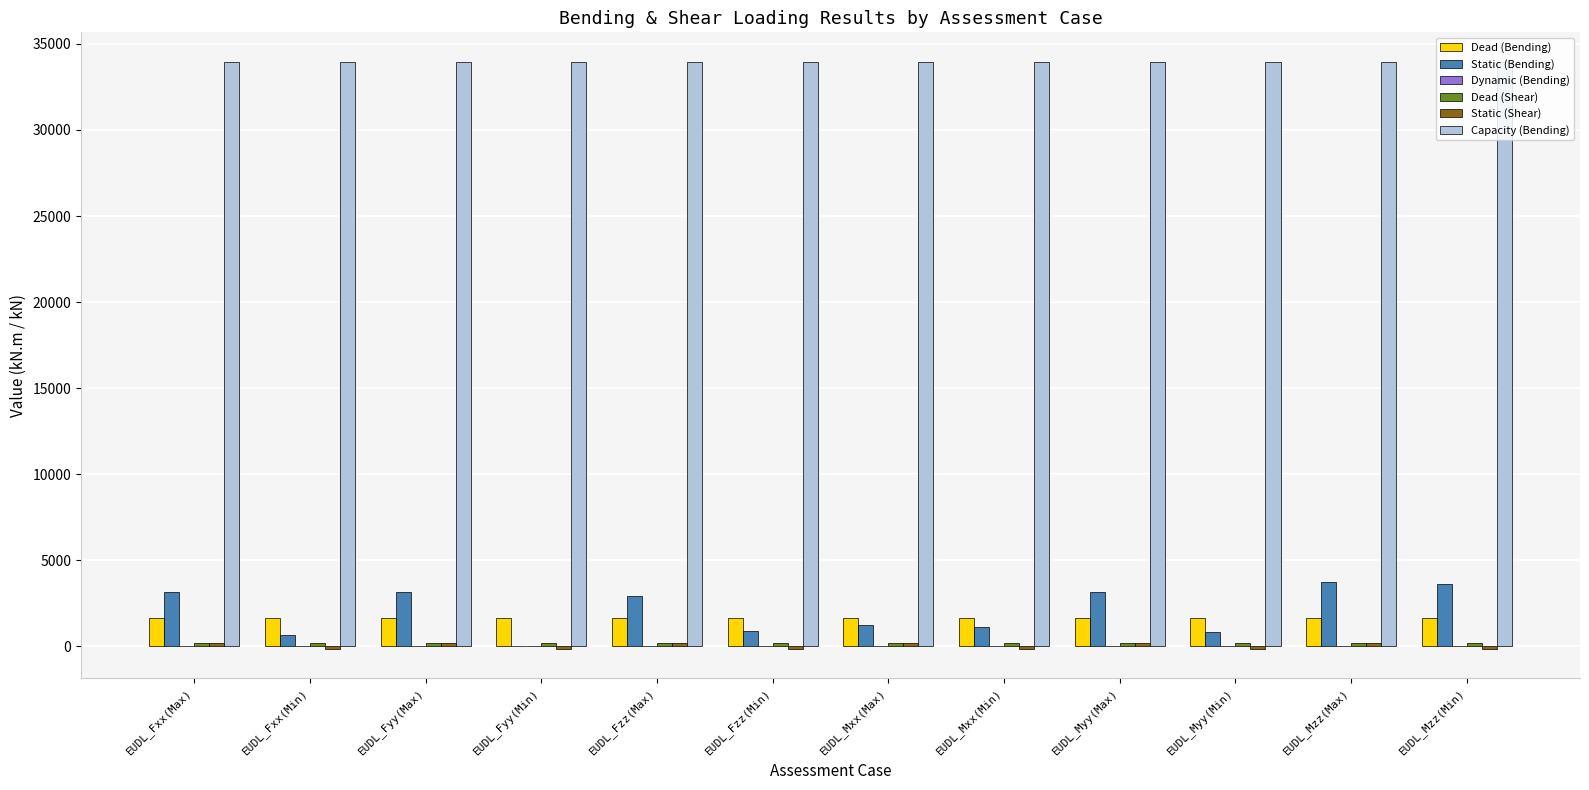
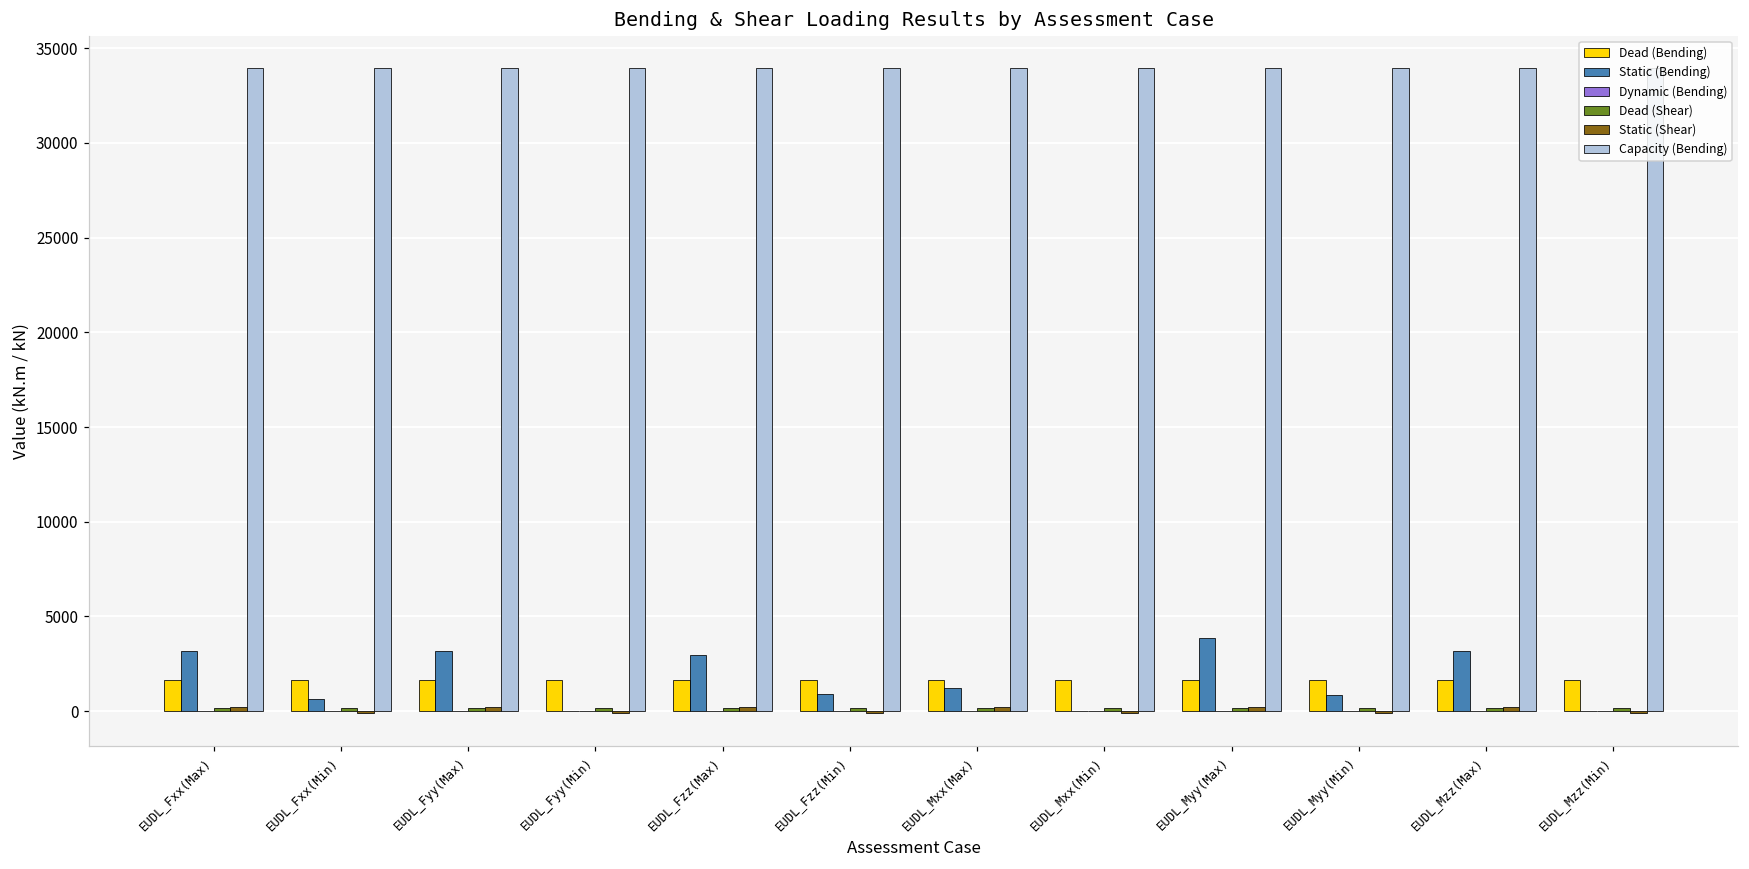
Static (Bending), EUDL_Mxx(Min): 1100 -> 0
Static (Bending), EUDL_Myy(Max): 3200 -> 3900
Static (Bending), EUDL_Mzz(Max): 3800 -> 3200
Static (Bending), EUDL_Mzz(Min): 3600 -> 0
